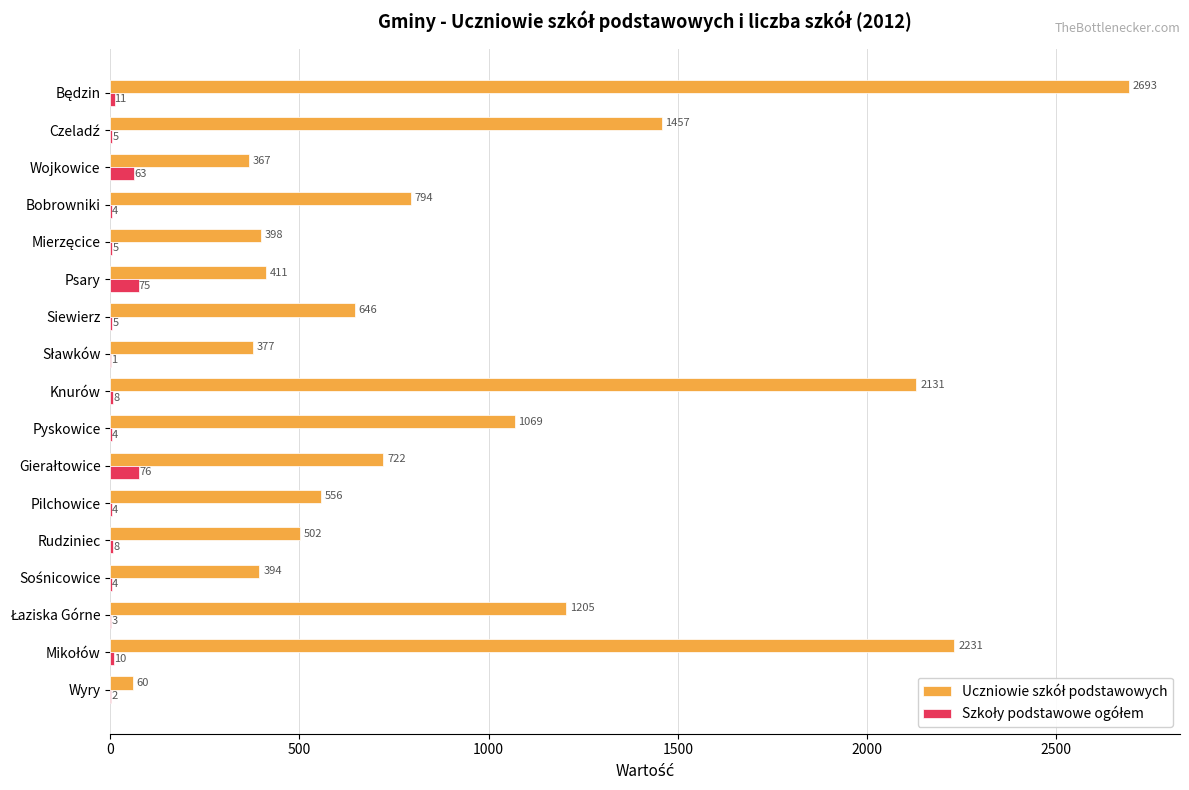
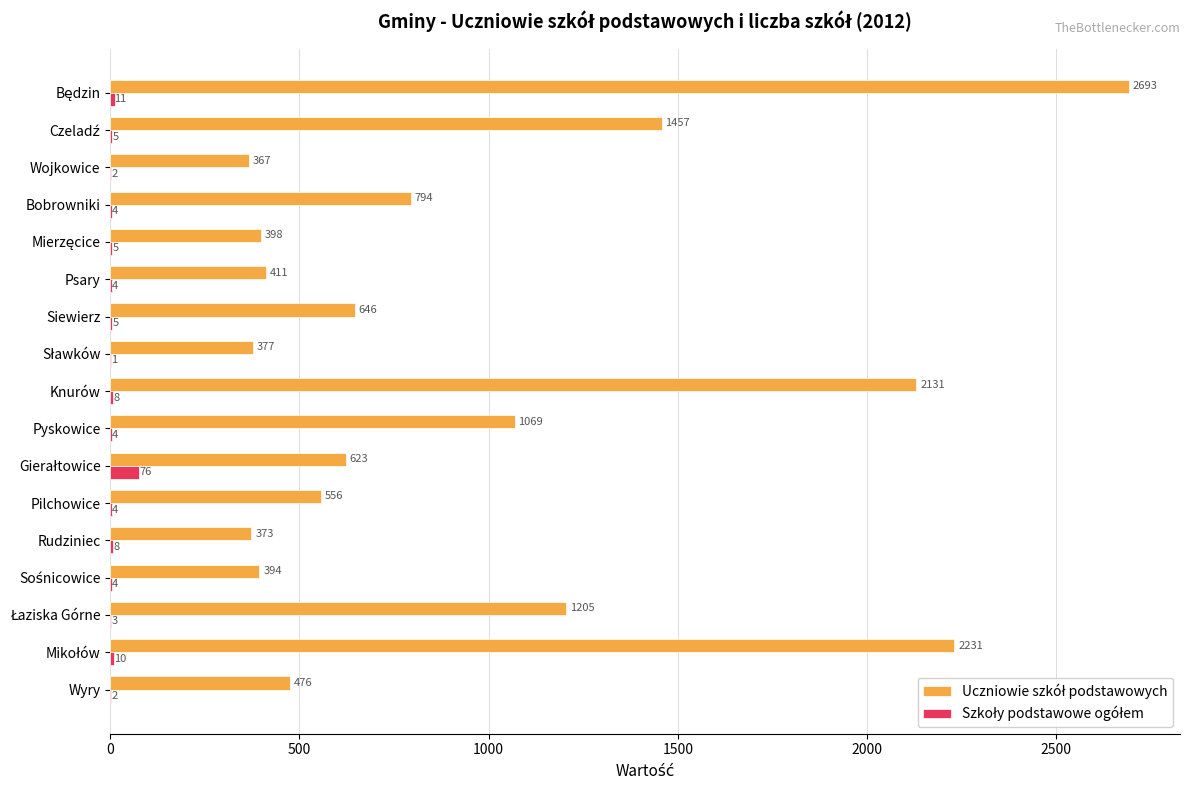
Szkoły podstawowe ogółem, Wojkowice: 63 -> 2
Szkoły podstawowe ogółem, Psary: 75 -> 4
Uczniowie szkół podstawowych, Gierałtowice: 722 -> 623
Uczniowie szkół podstawowych, Rudziniec: 502 -> 373
Uczniowie szkół podstawowych, Wyry: 60 -> 476
